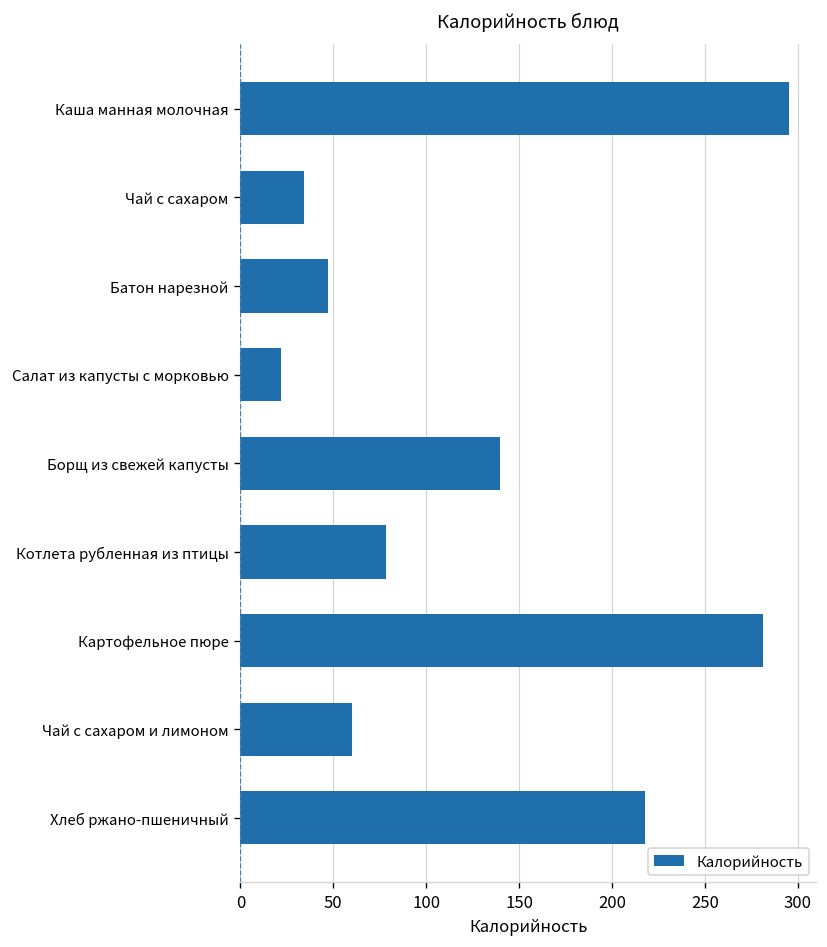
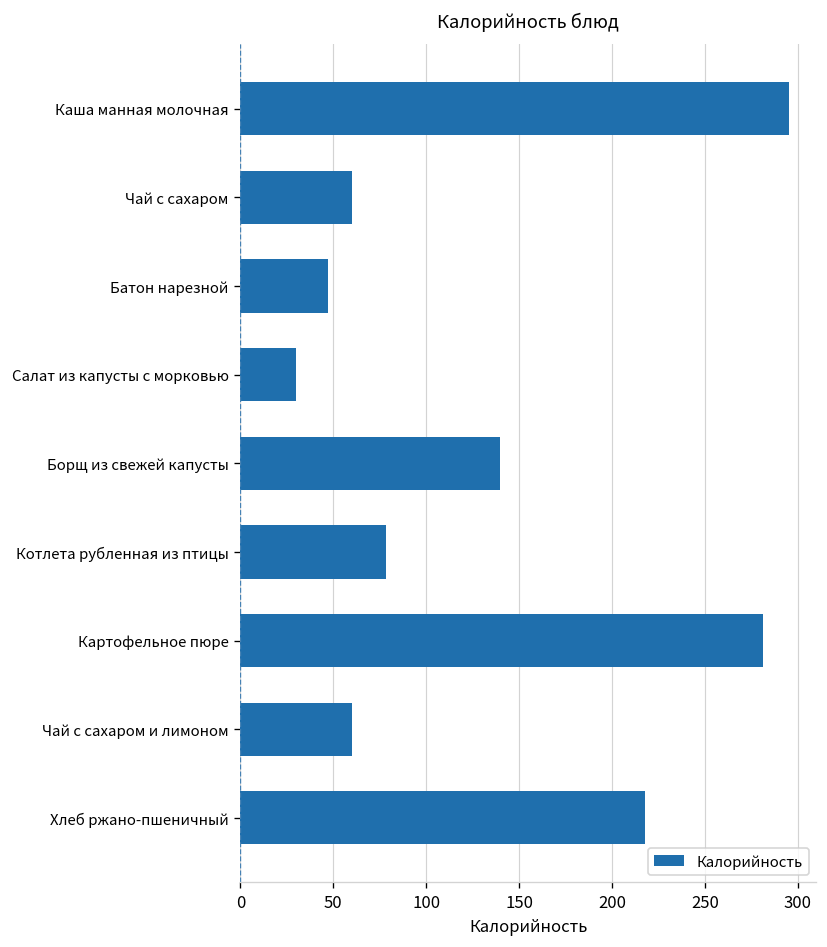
Чай с сахаром: 34 -> 60
Салат из капусты с морковью: 22 -> 30
